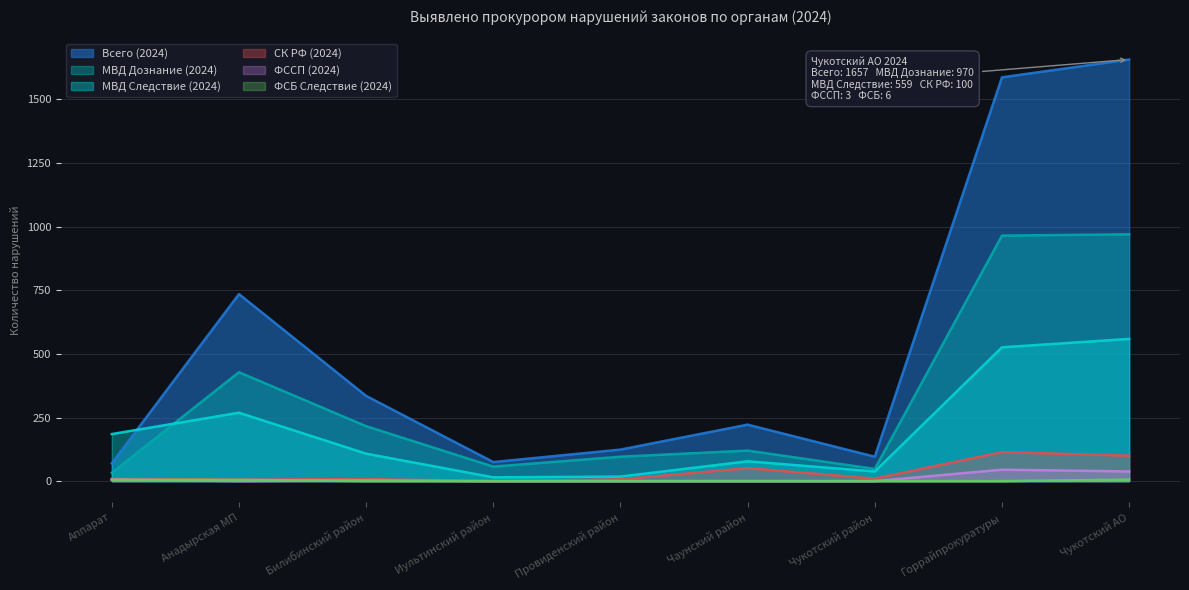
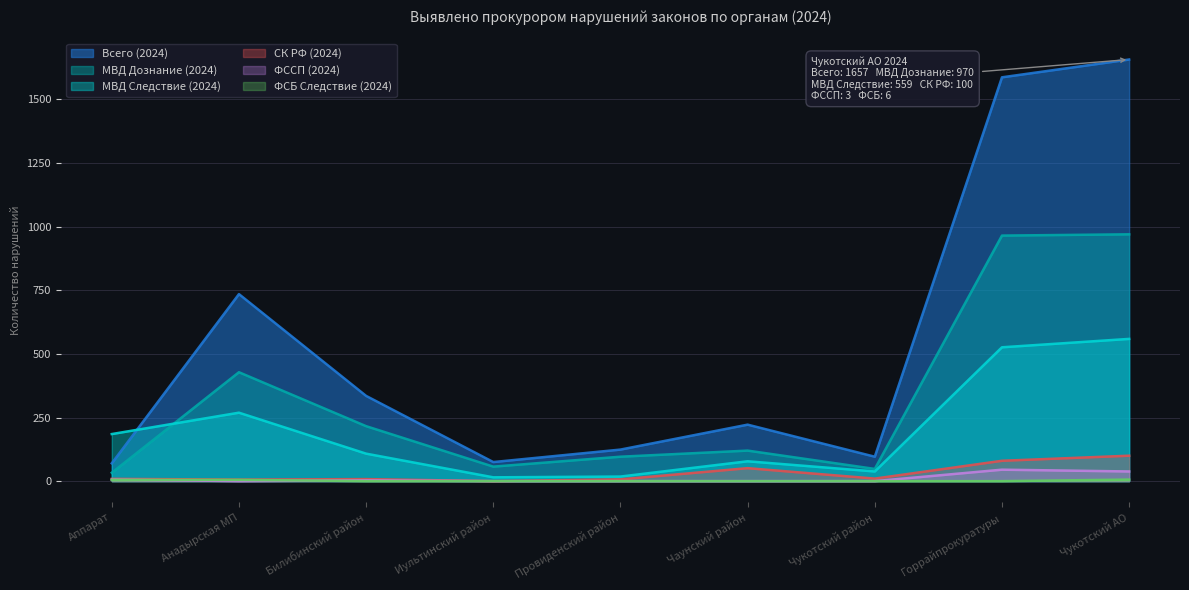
СК РФ (2024), Горрайпрокуратуры: 110 -> 80
